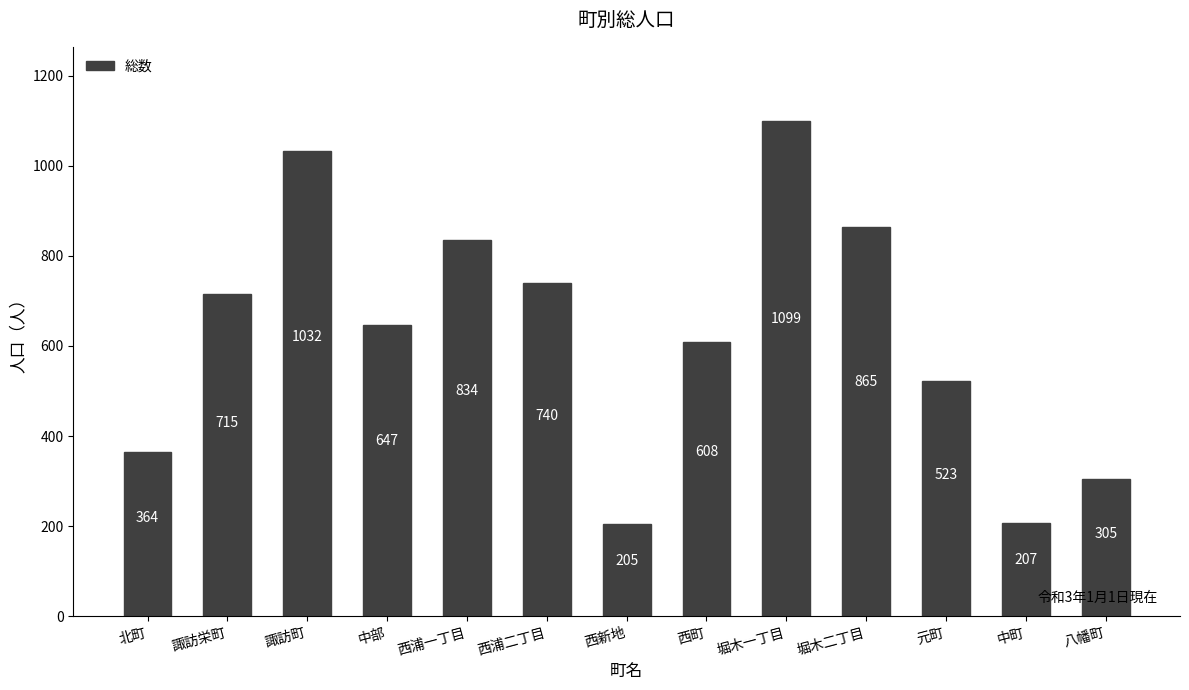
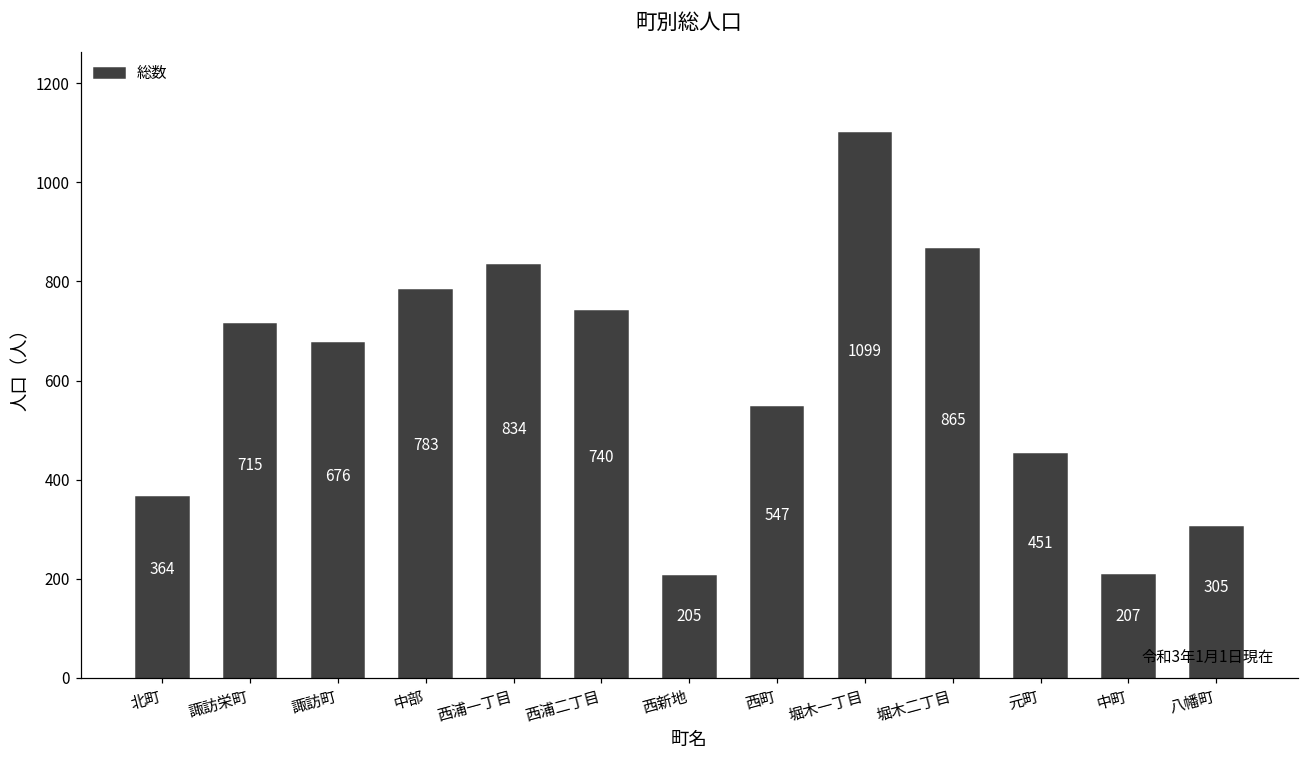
諏訪町: 1032 -> 676
中部: 647 -> 783
西町: 608 -> 547
元町: 523 -> 451
